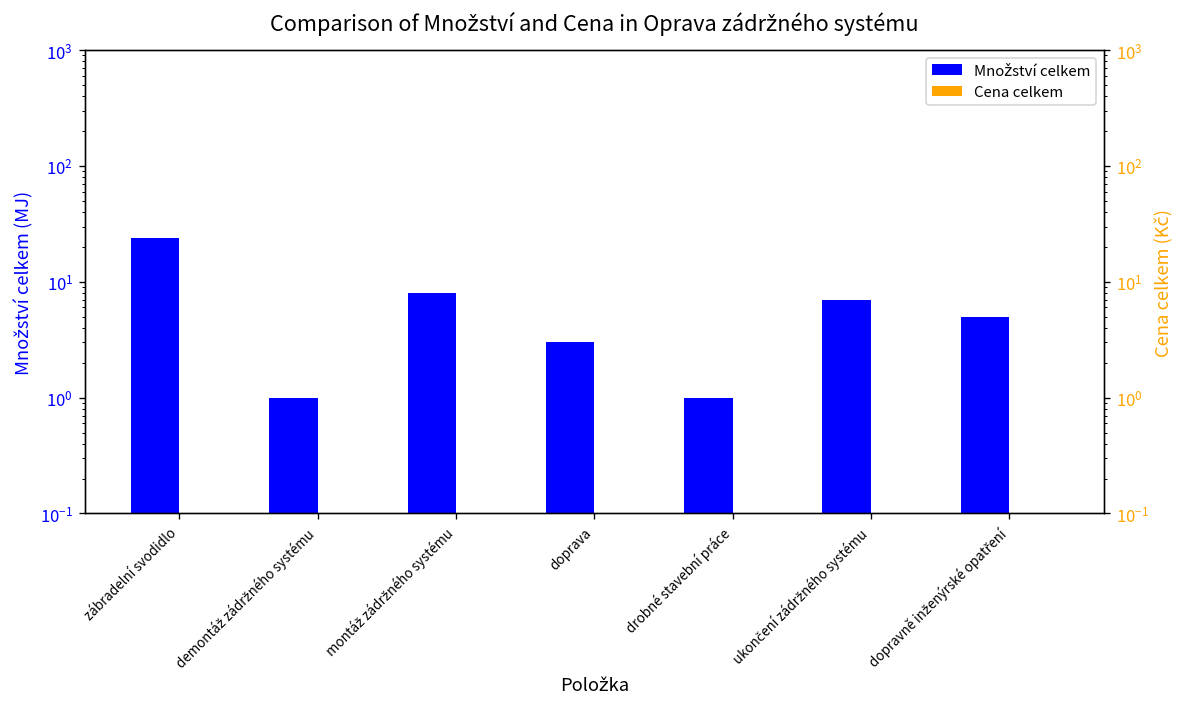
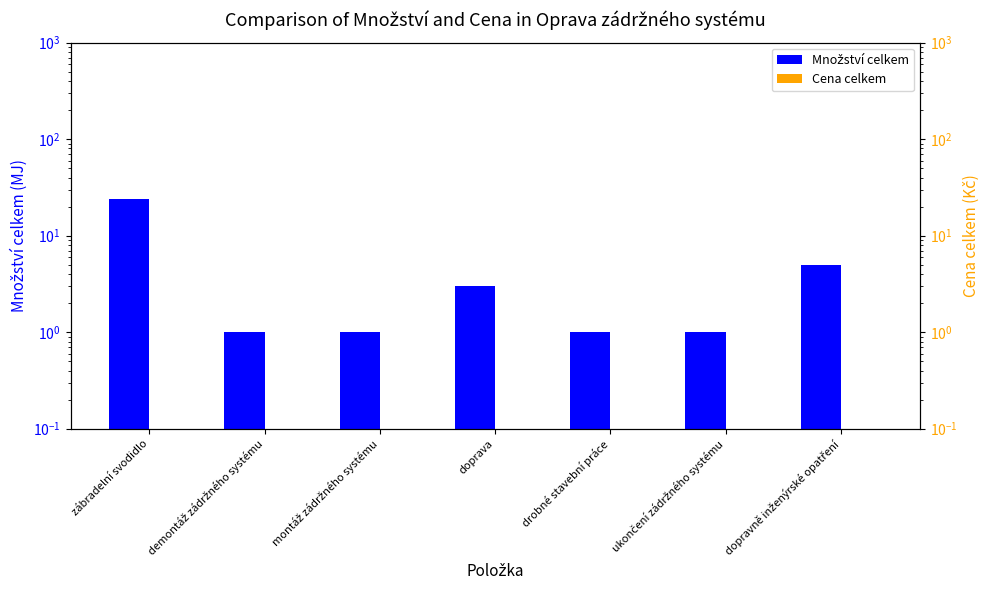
Množství celkem, montáž zádržného systému: 8 -> 1
Množství celkem, ukončení zádržného systému: 7 -> 1
